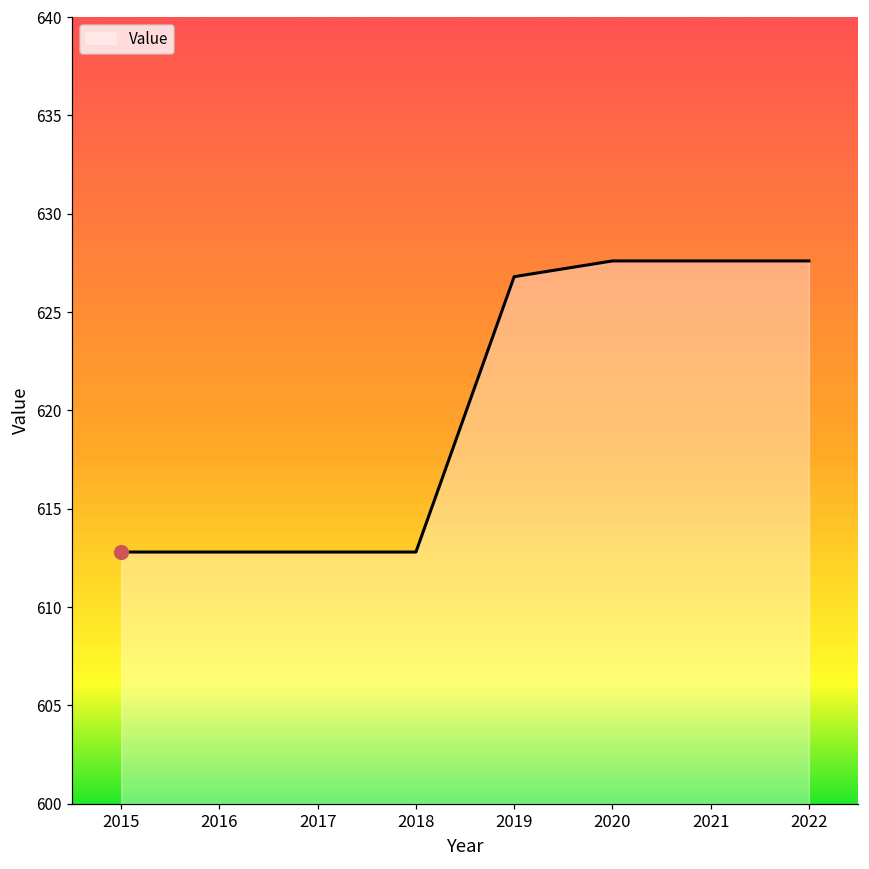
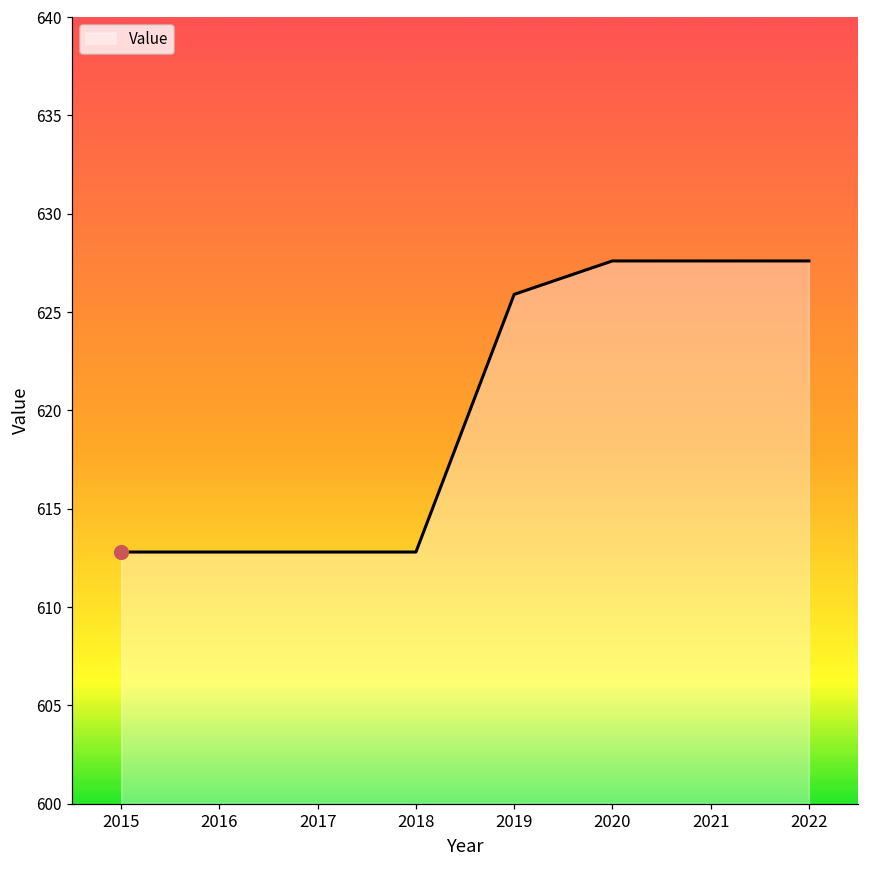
Value, 2019: 626.8 -> 625.9
